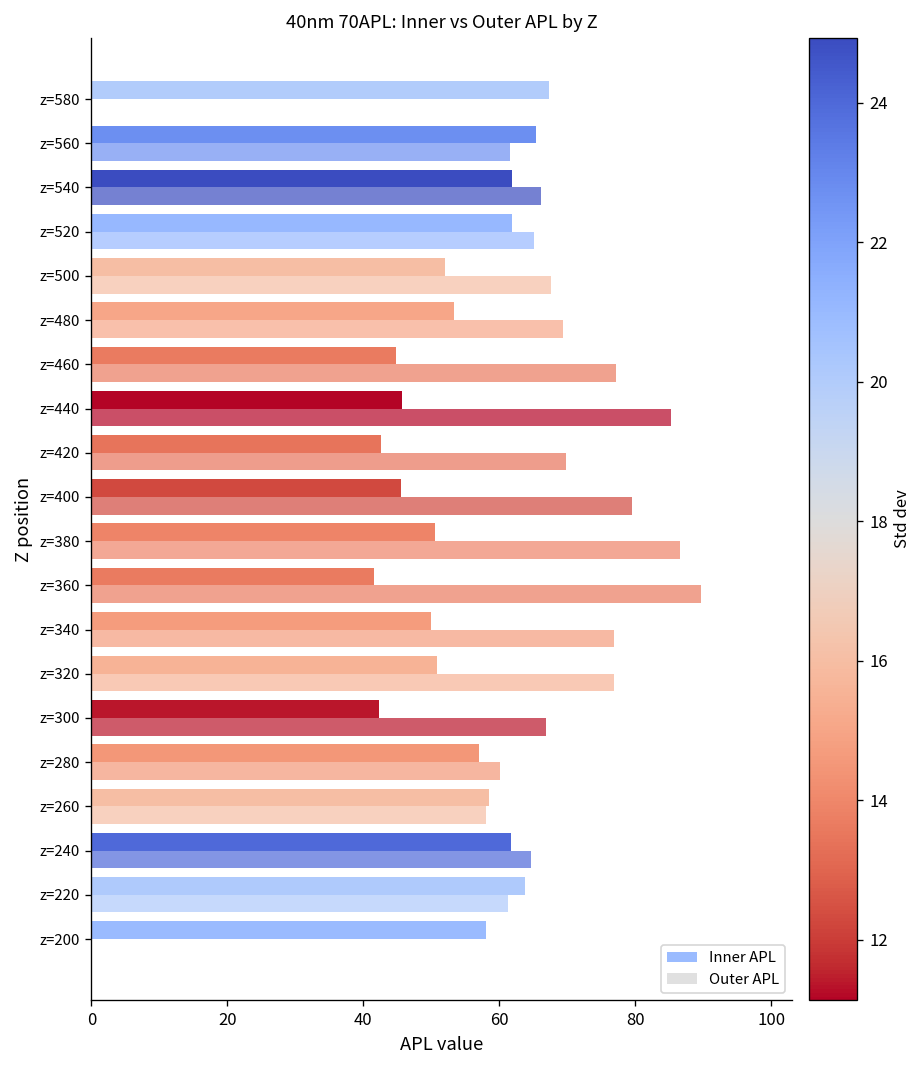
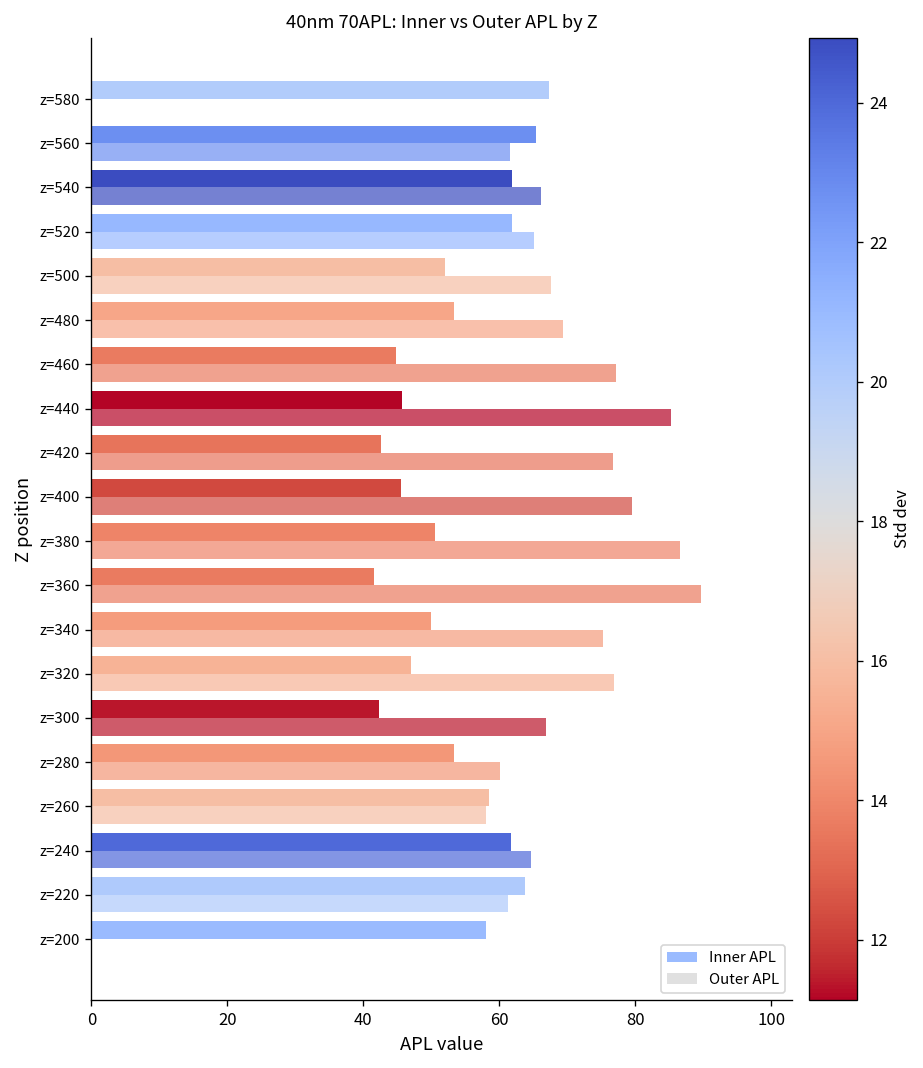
Outer APL, z=420: 70 -> 77
Outer APL, z=340: 77 -> 75
Inner APL, z=320: 51 -> 47
Inner APL, z=280: 57 -> 53
